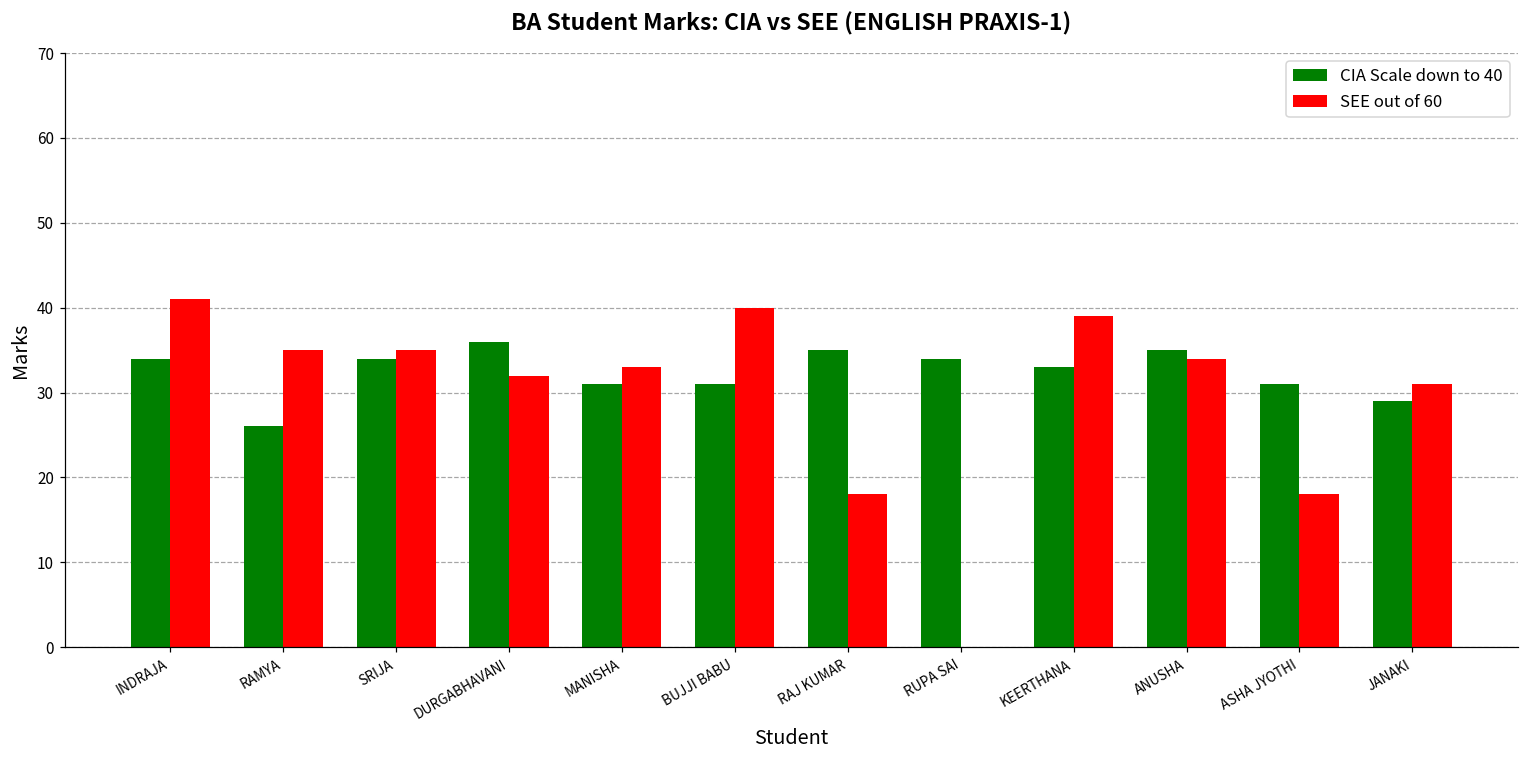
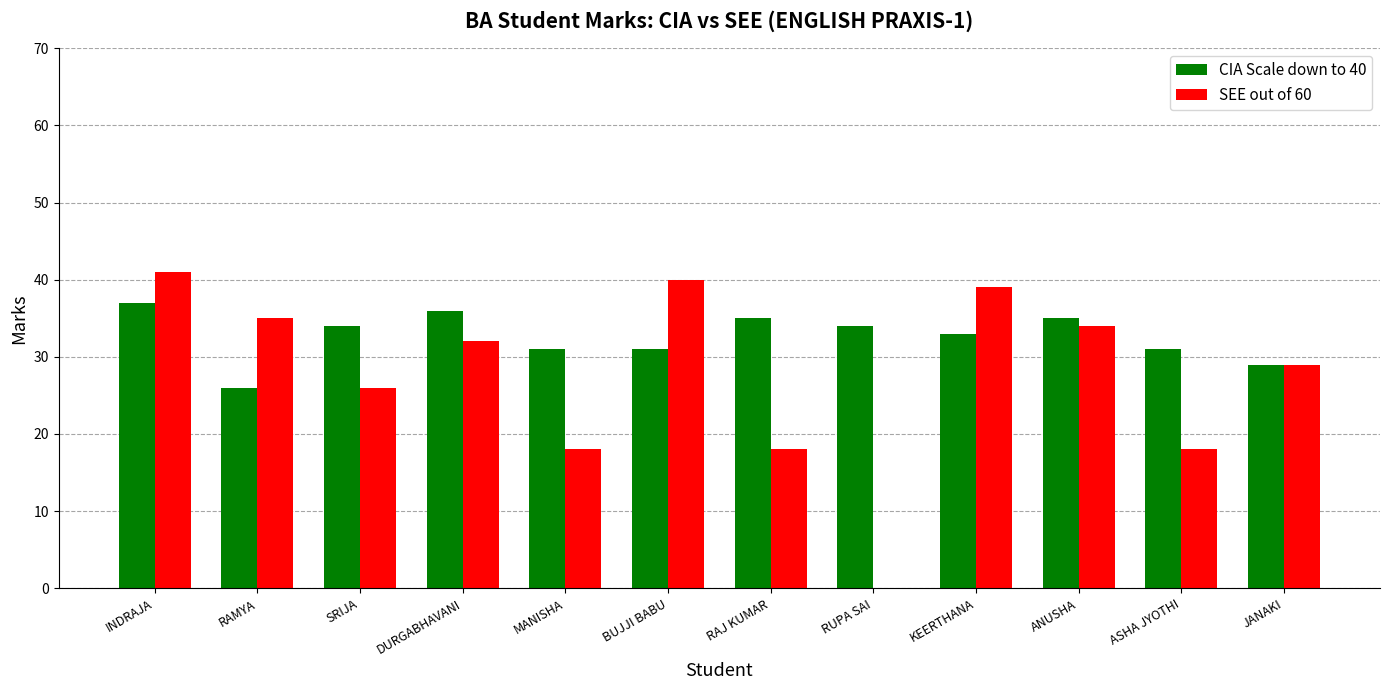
CIA Scale down to 40, INDRAJA: 34 -> 37
SEE out of 60, SRIJA: 35 -> 26
SEE out of 60, MANISHA: 33 -> 18
SEE out of 60, JANAKI: 31 -> 29
